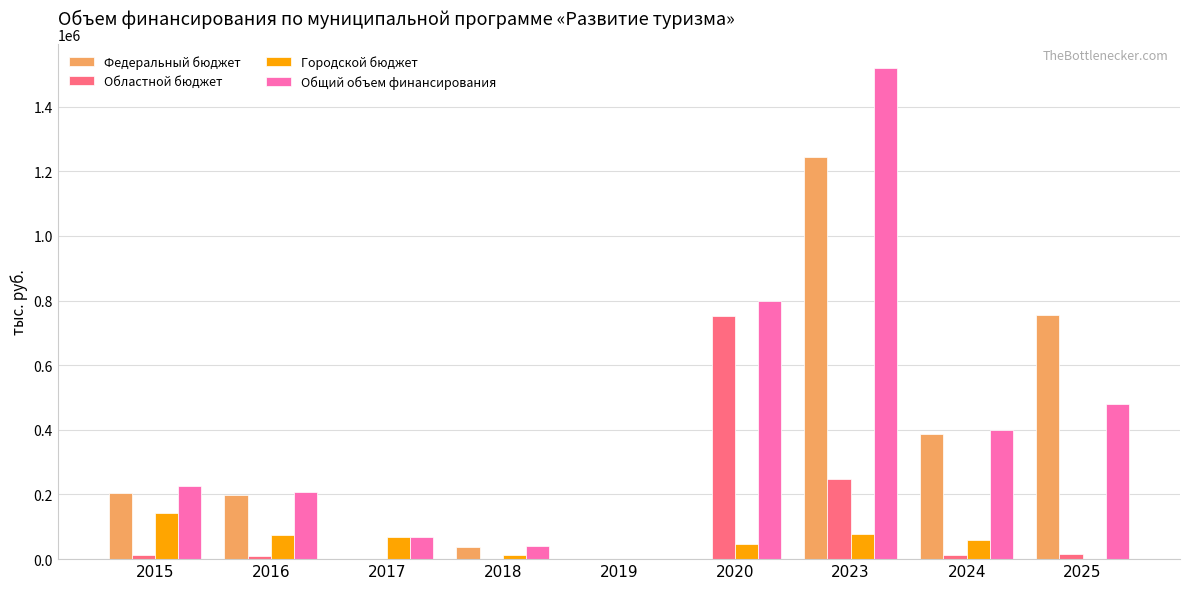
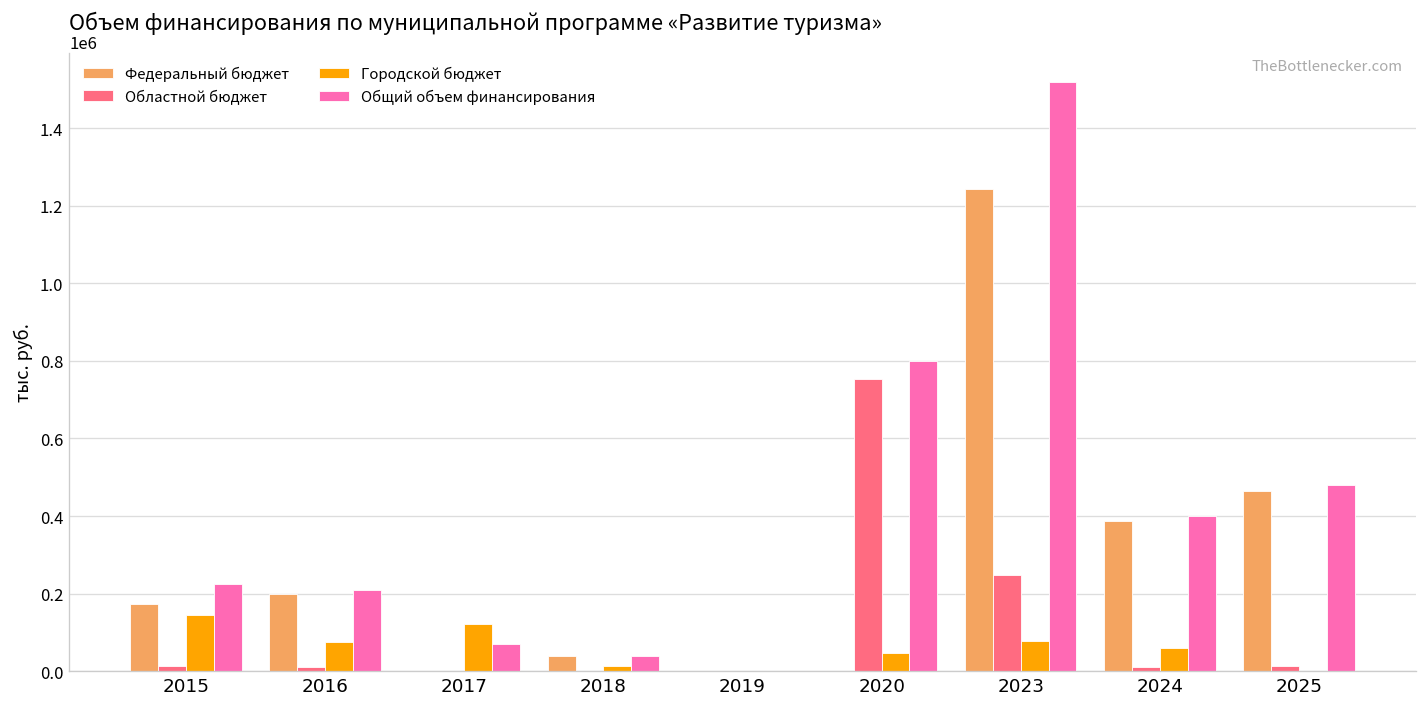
Федеральный бюджет, 2015: 200000 -> 170000
Городской бюджет, 2017: 70000 -> 120000
Федеральный бюджет, 2025: 750000 -> 460000
